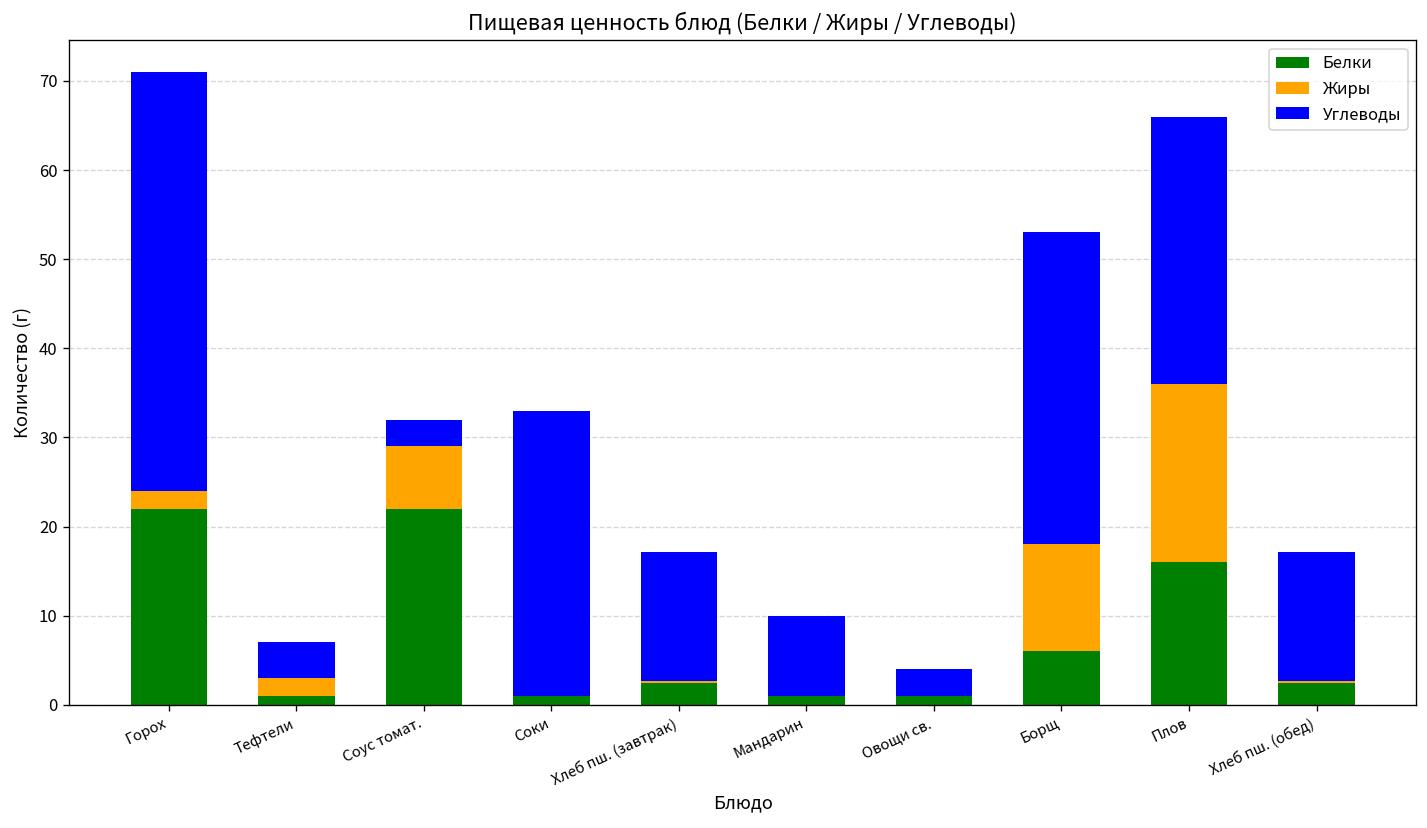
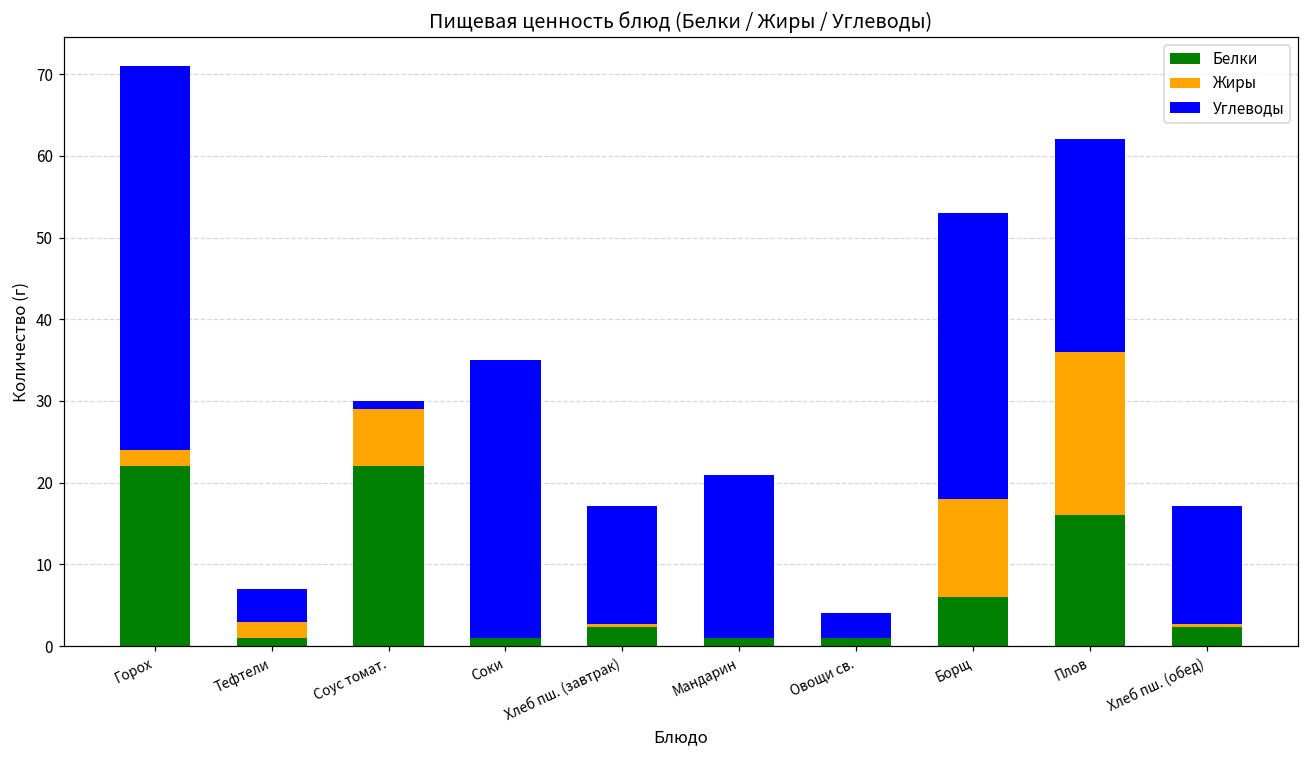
Углеводы, Соус томат.: 3 -> 1
Углеводы, Соки: 32 -> 34
Углеводы, Мандарин: 9 -> 20
Углеводы, Плов: 30 -> 26
